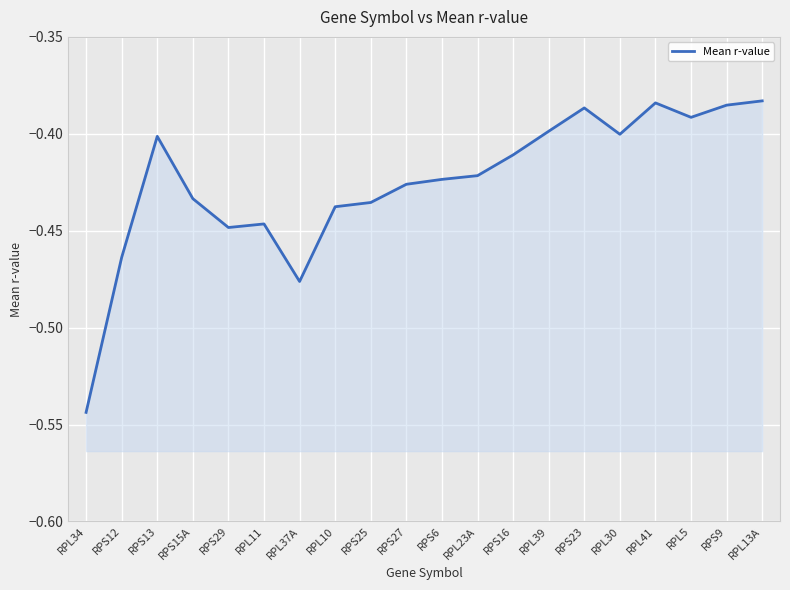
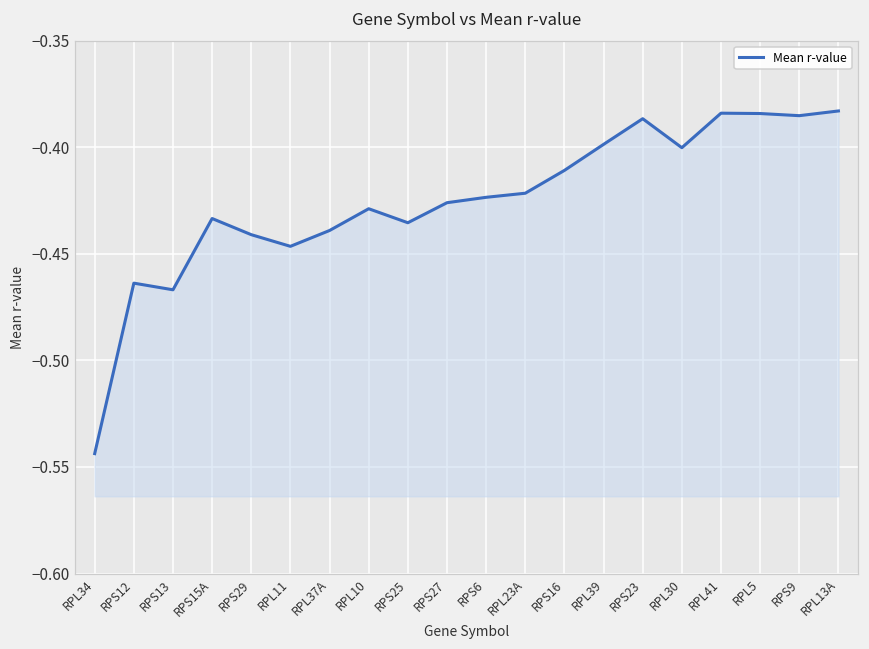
RPS13: -0.401 -> -0.467
RPS29: -0.448 -> -0.441
RPL37A: -0.476 -> -0.439
RPL10: -0.438 -> -0.429
RPL5: -0.392 -> -0.384
